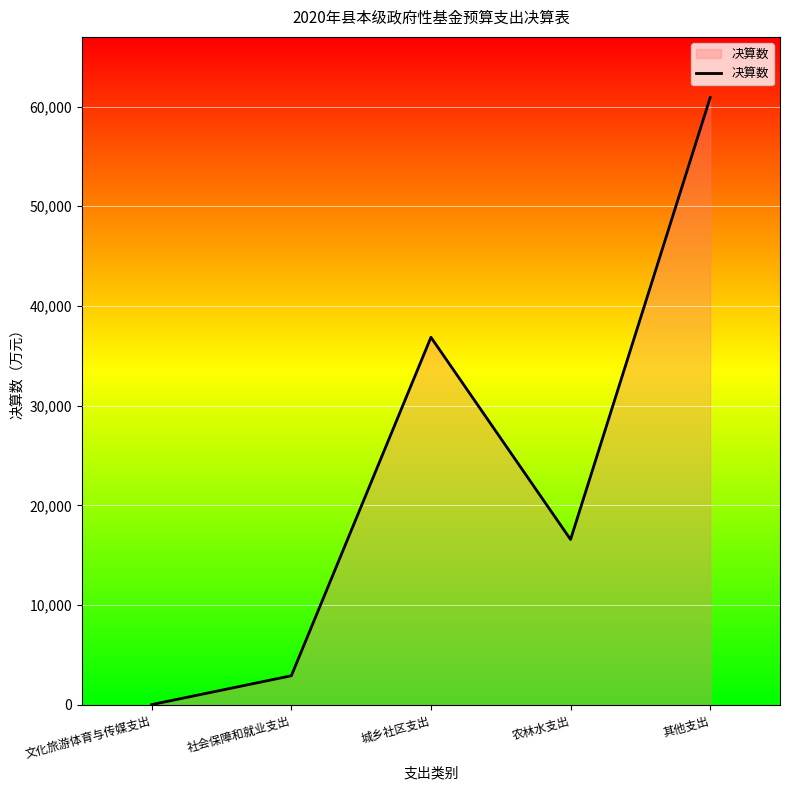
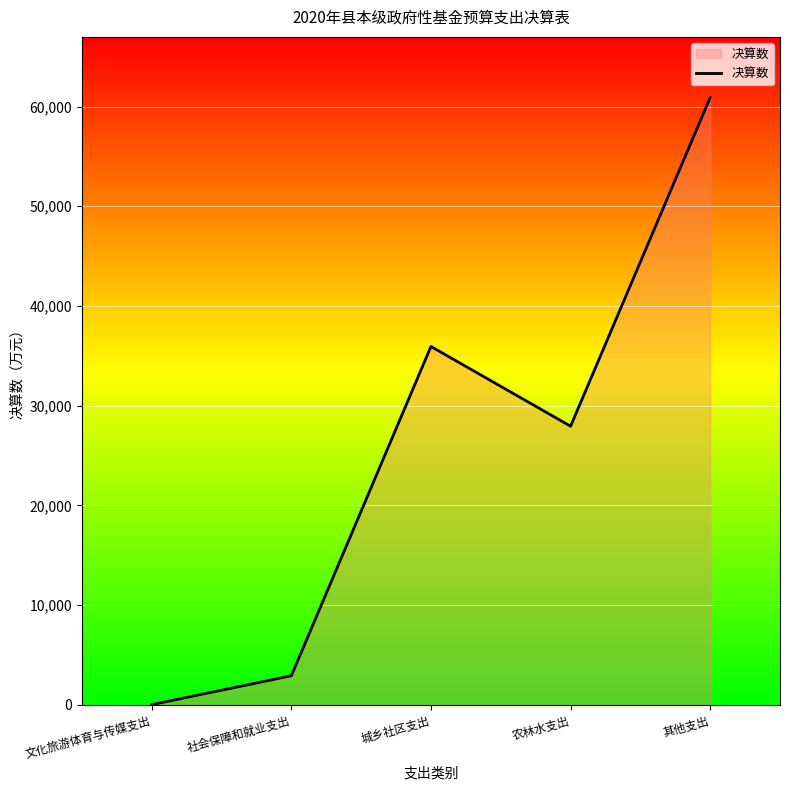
城乡社区支出: 37,000 -> 36,000
农林水支出: 17,000 -> 28,000
